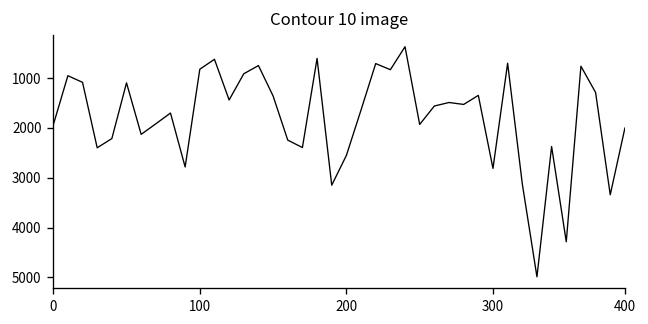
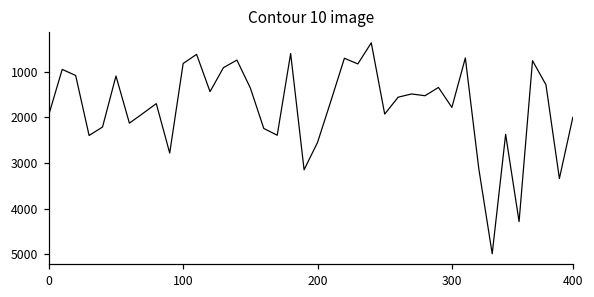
300: 2800 -> 1800
